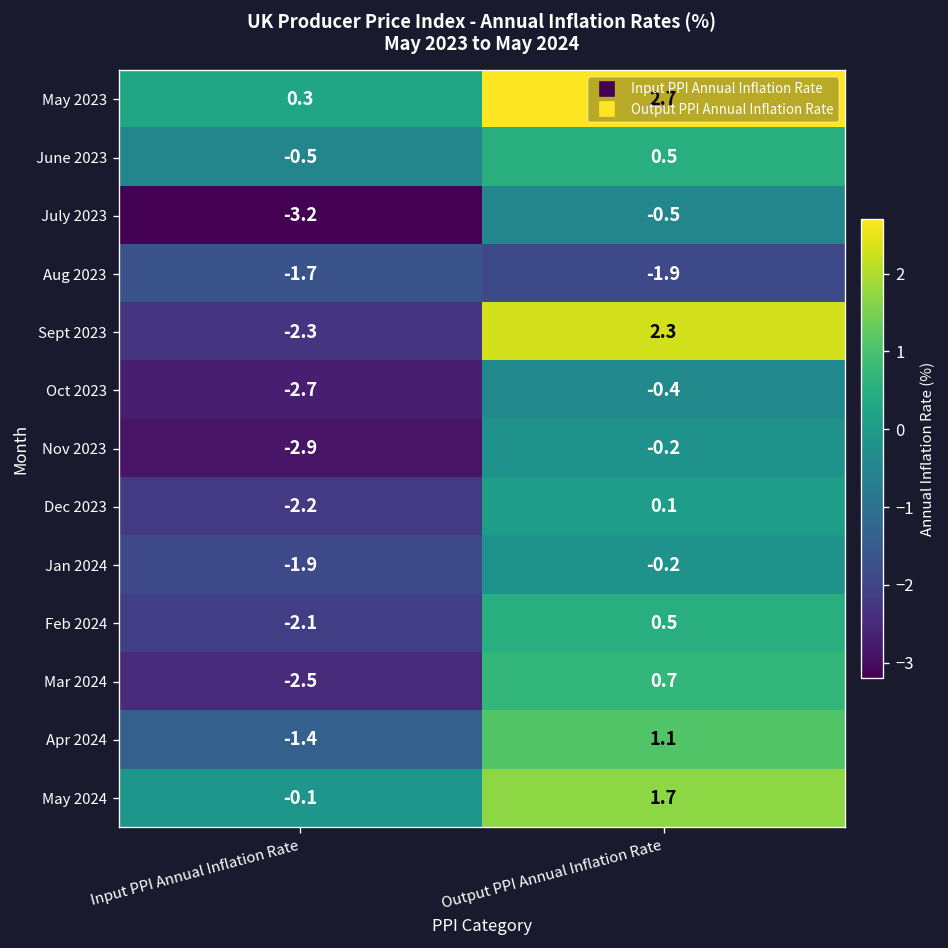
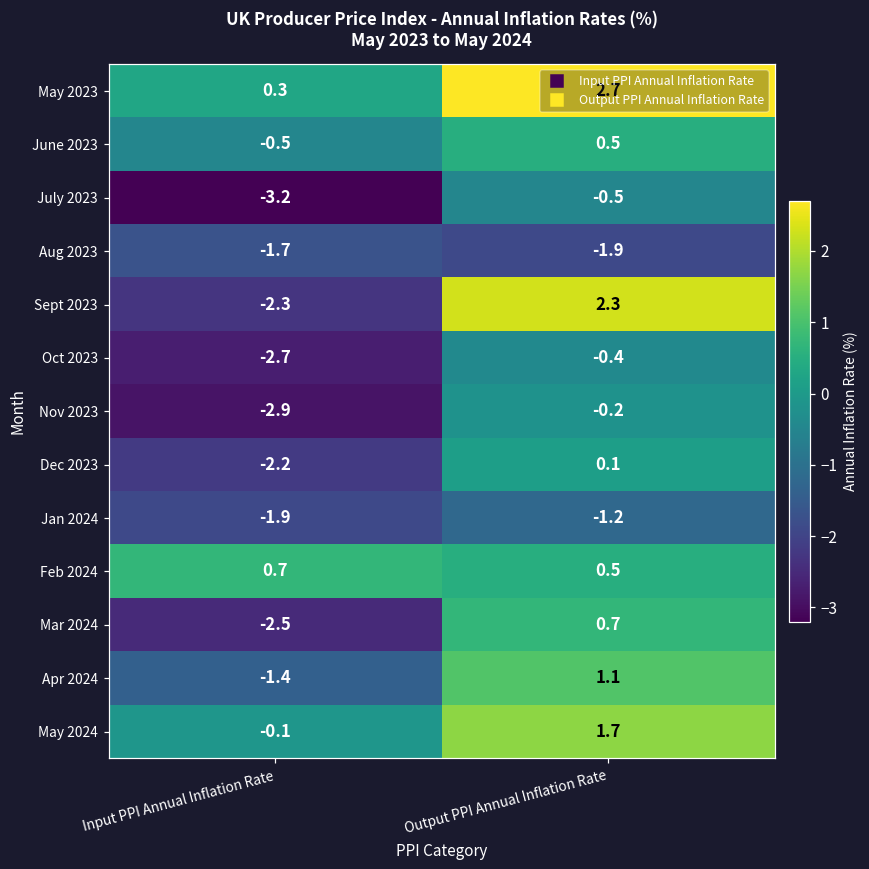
Jan 2024, Output PPI Annual Inflation Rate: -0.2 -> -1.2
Feb 2024, Input PPI Annual Inflation Rate: -2.1 -> 0.7
